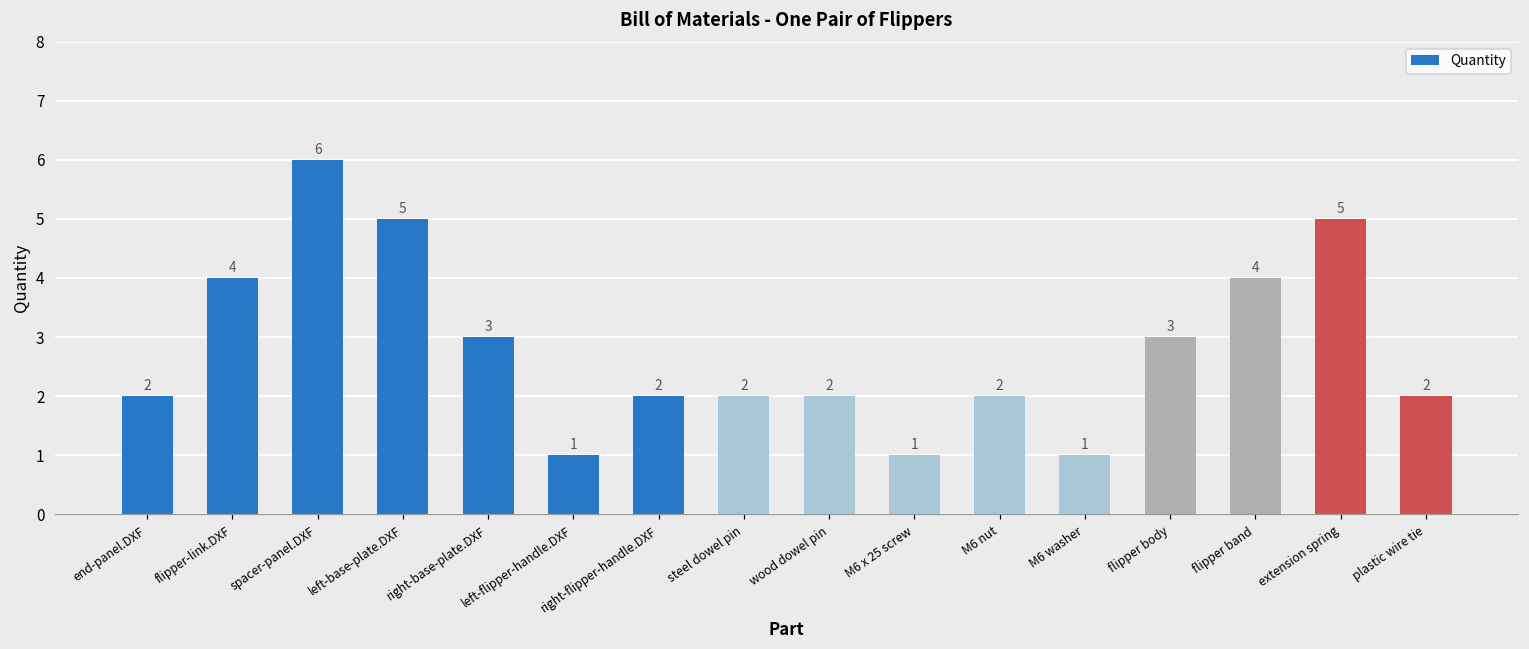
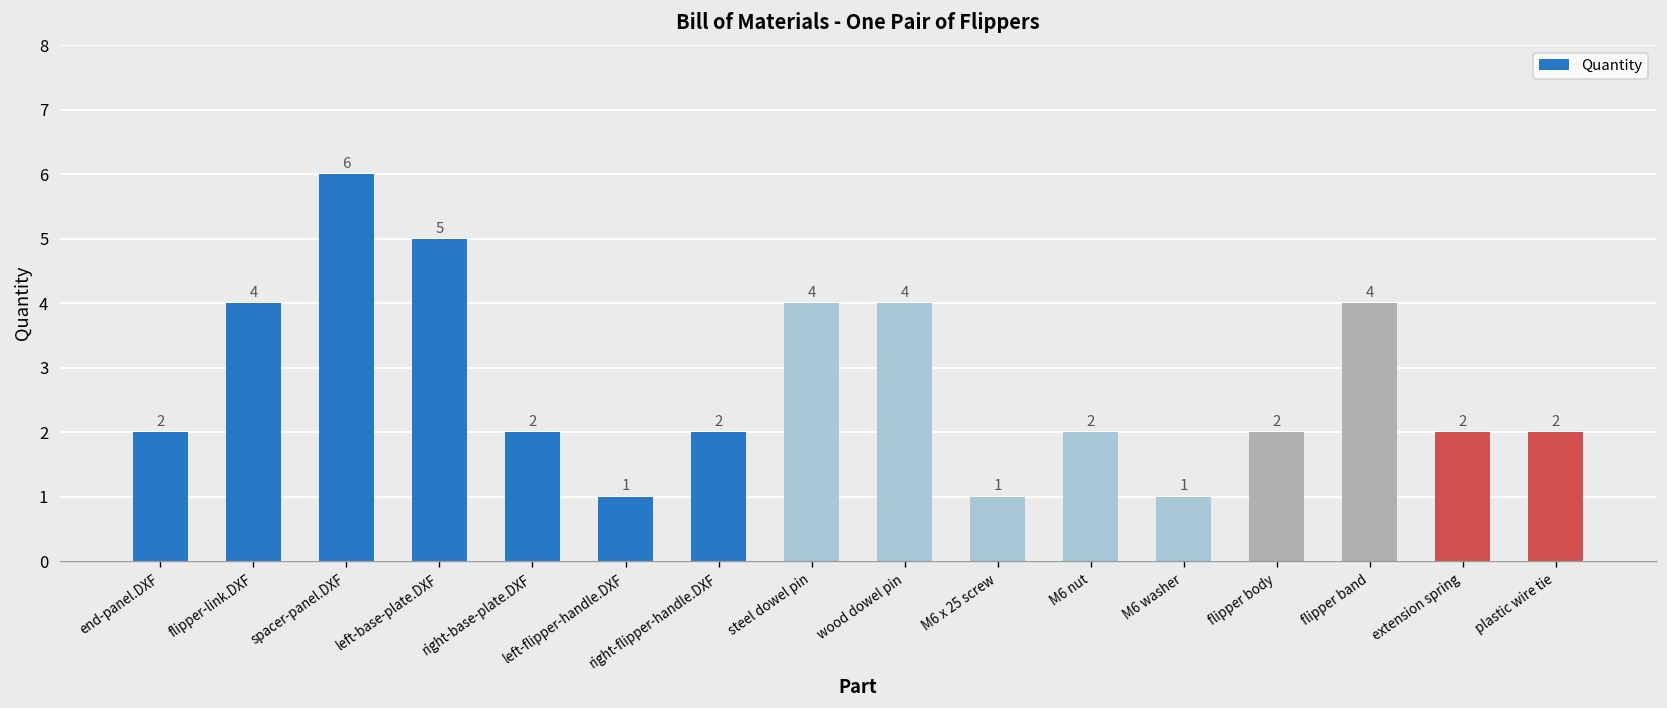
right-base-plate.DXF: 3 -> 2
steel dowel pin: 2 -> 4
wood dowel pin: 2 -> 4
flipper body: 3 -> 2
extension spring: 5 -> 2
